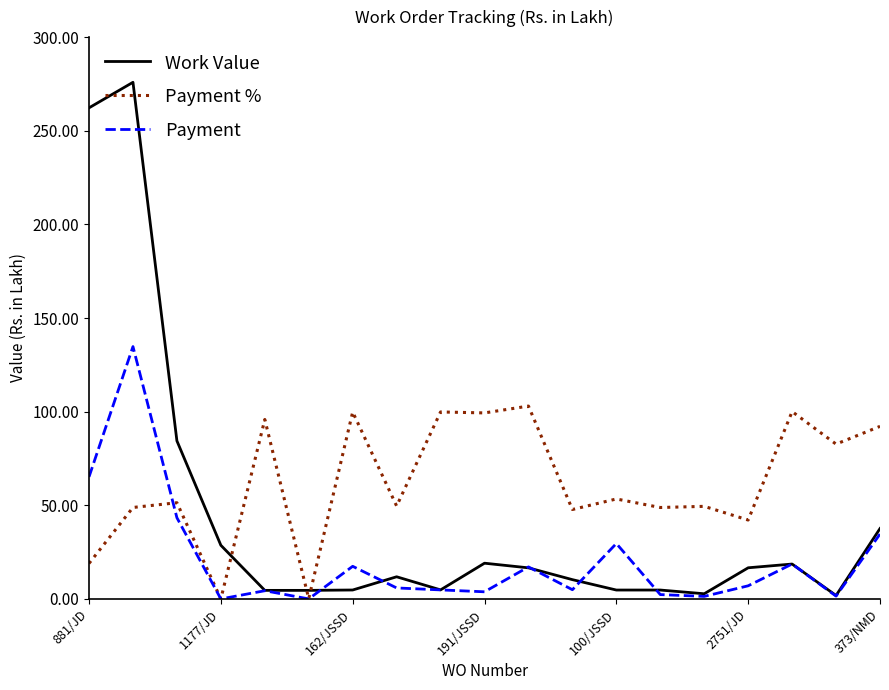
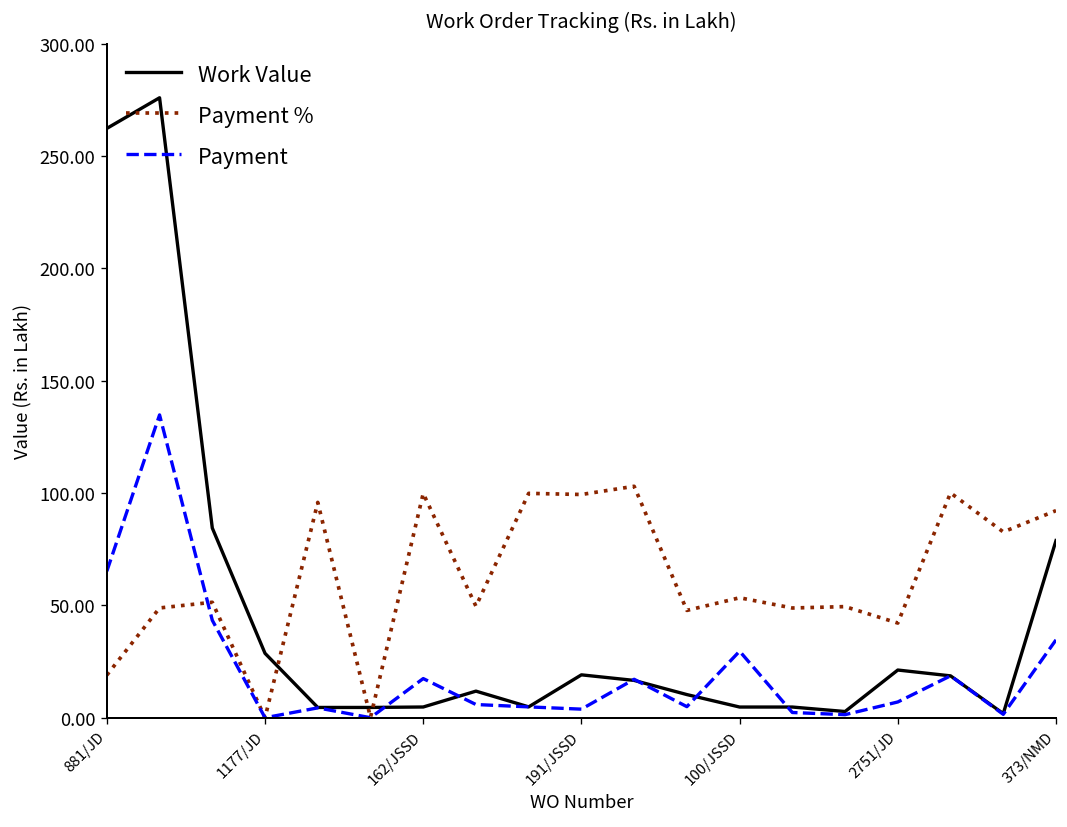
Work Value, 2751/JD: 17 -> 21
Work Value, 373/NMD: 38 -> 79
